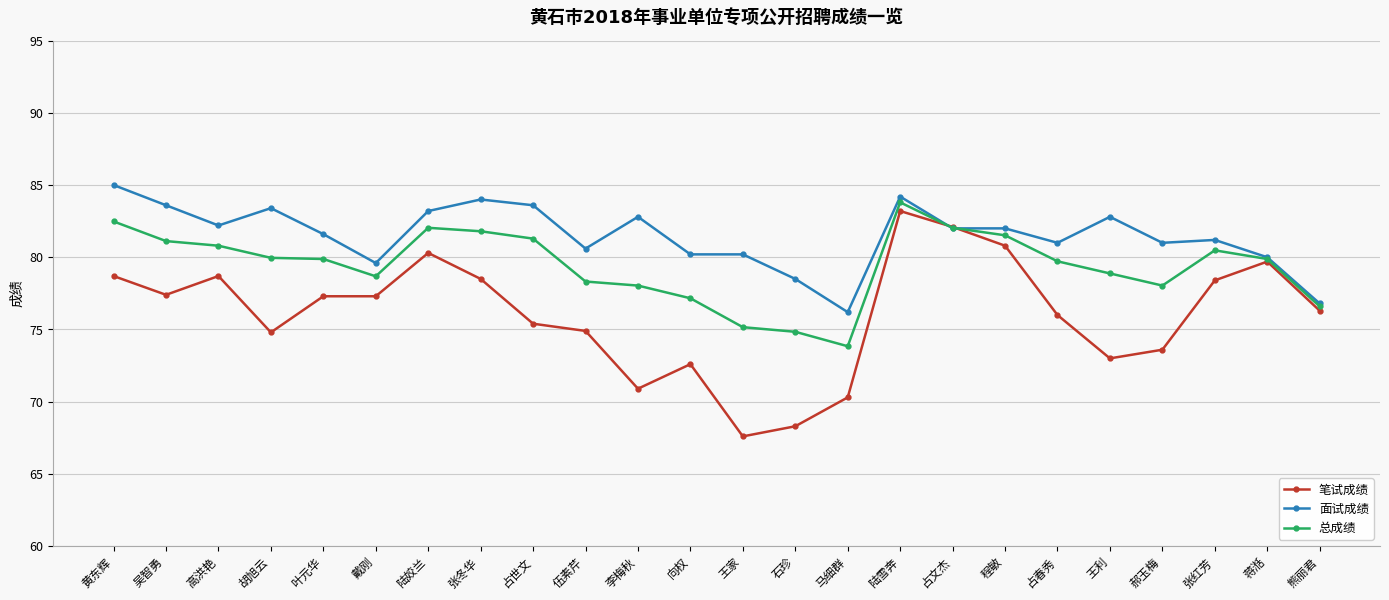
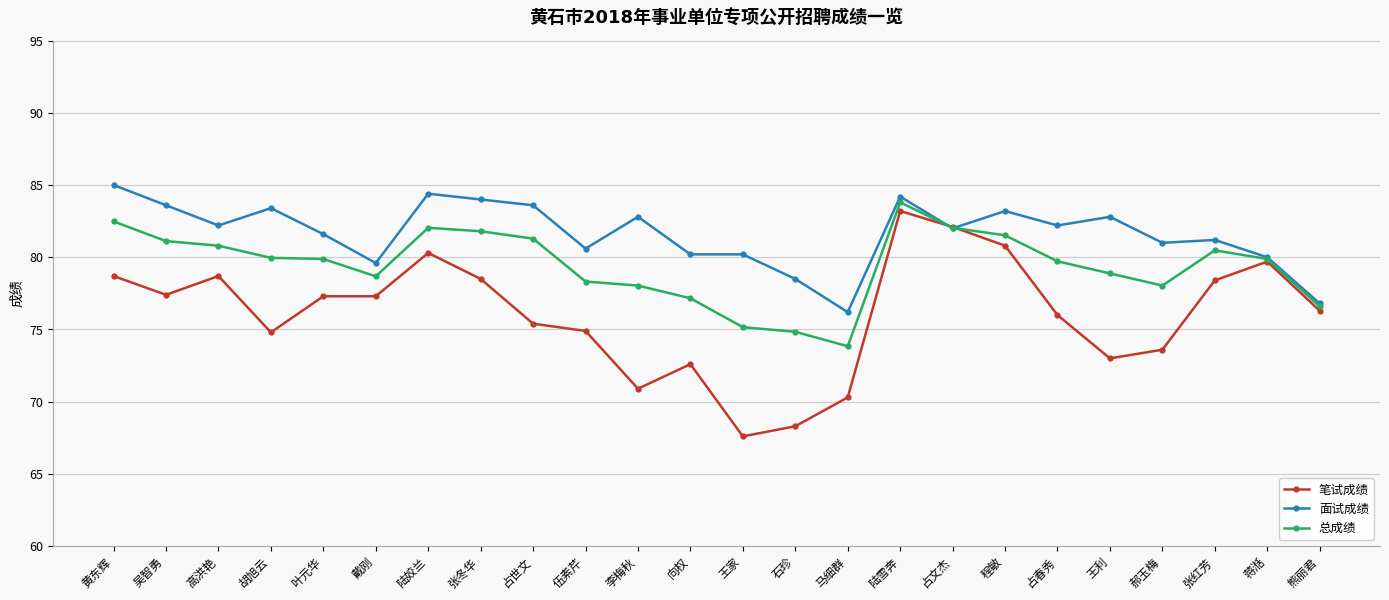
面试成绩, 陆姣兰: 83.2 -> 84.4
面试成绩, 程敏: 82.0 -> 83.2
面试成绩, 占春秀: 81.0 -> 82.2
